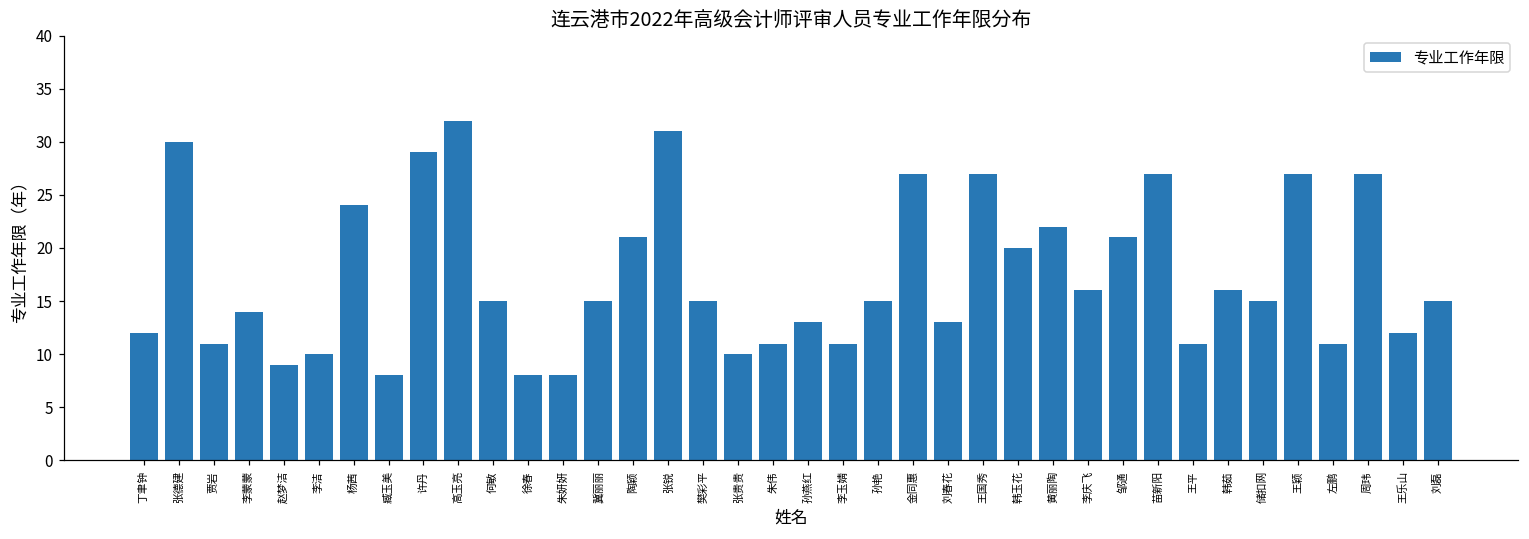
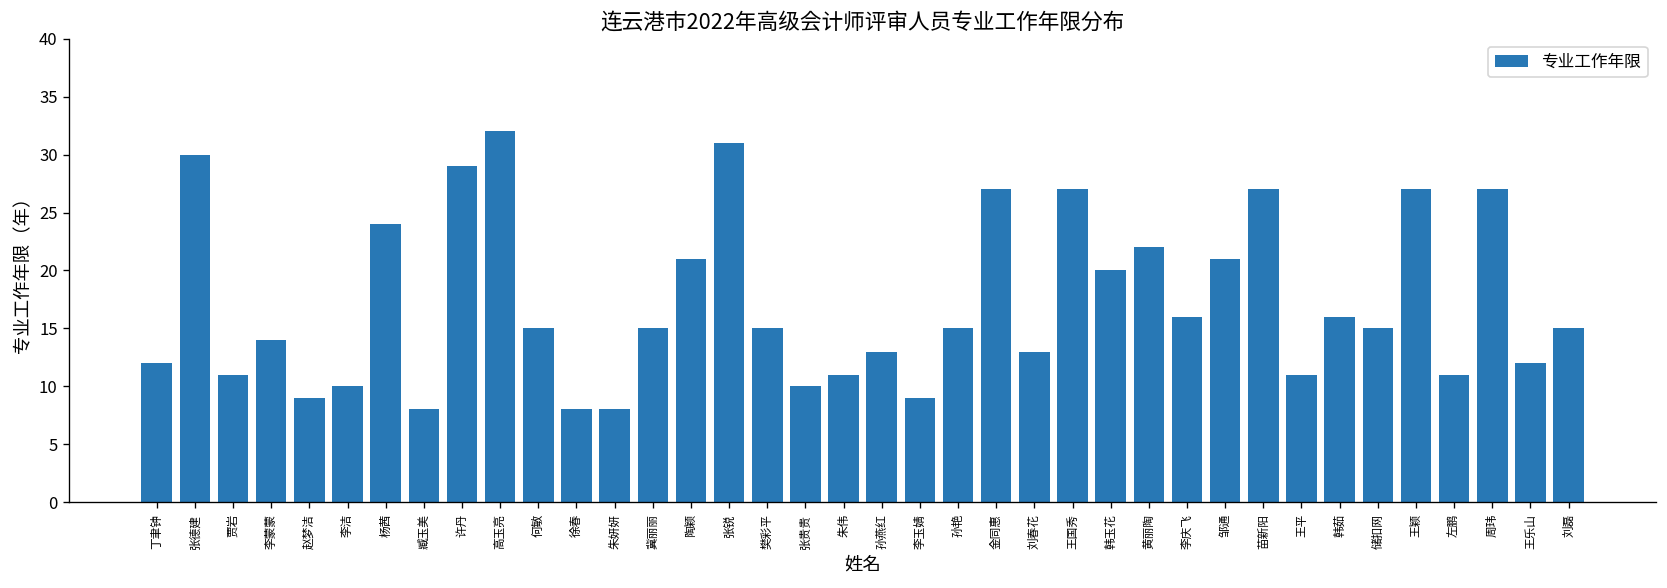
李玉婧: 11 -> 9
